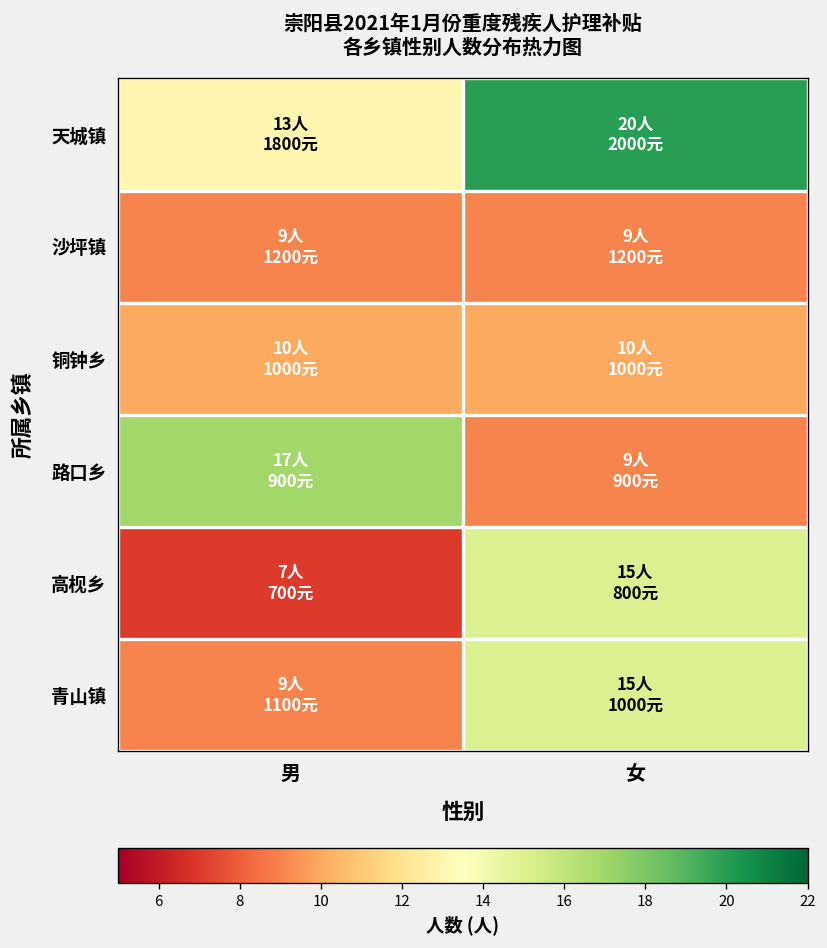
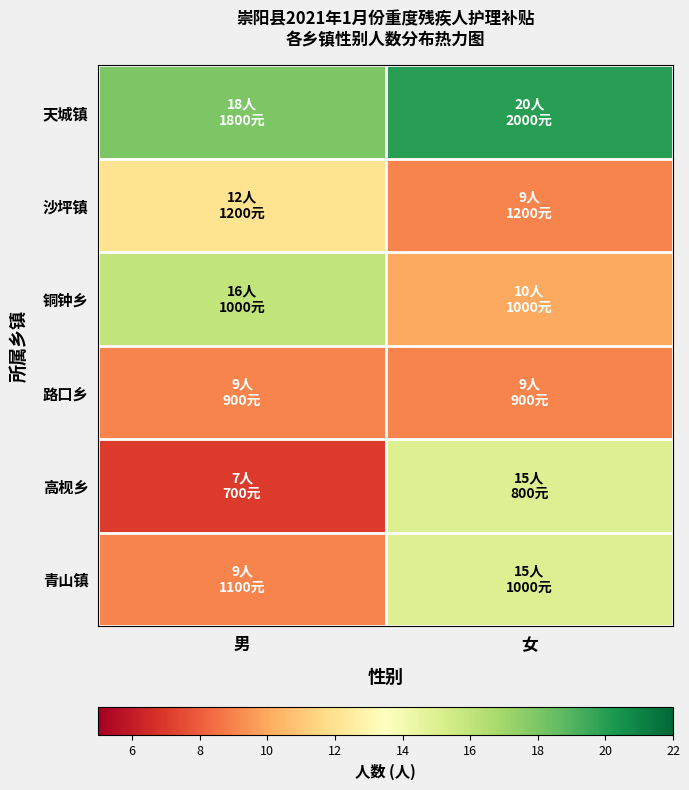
天城镇, 男: 13人 -> 18人
沙坪镇, 男: 9人 -> 12人
铜钟乡, 男: 10人 -> 16人
路口乡, 男: 17人 -> 9人
